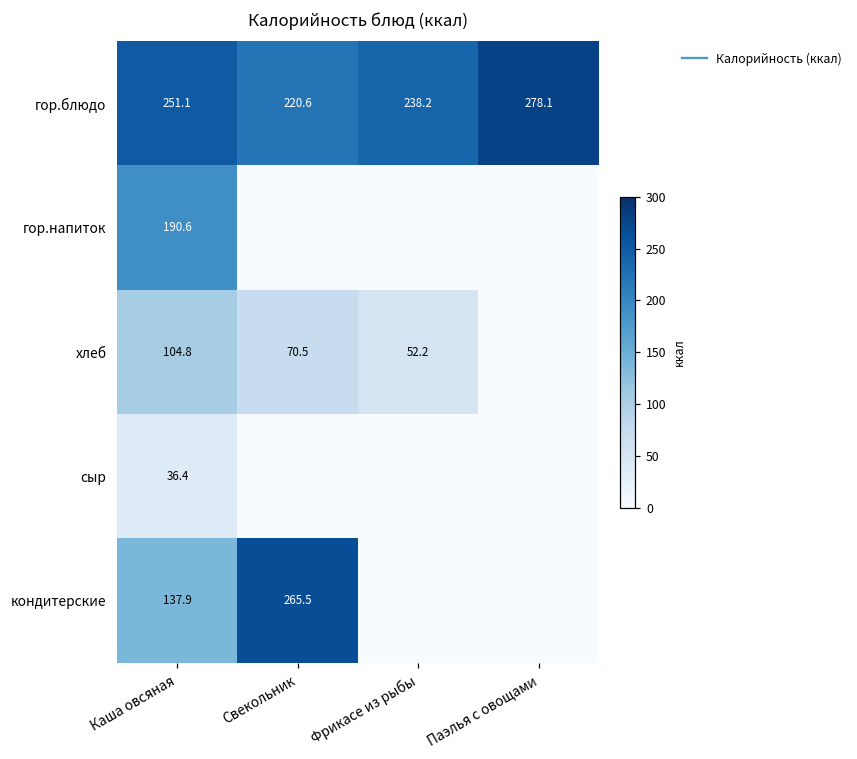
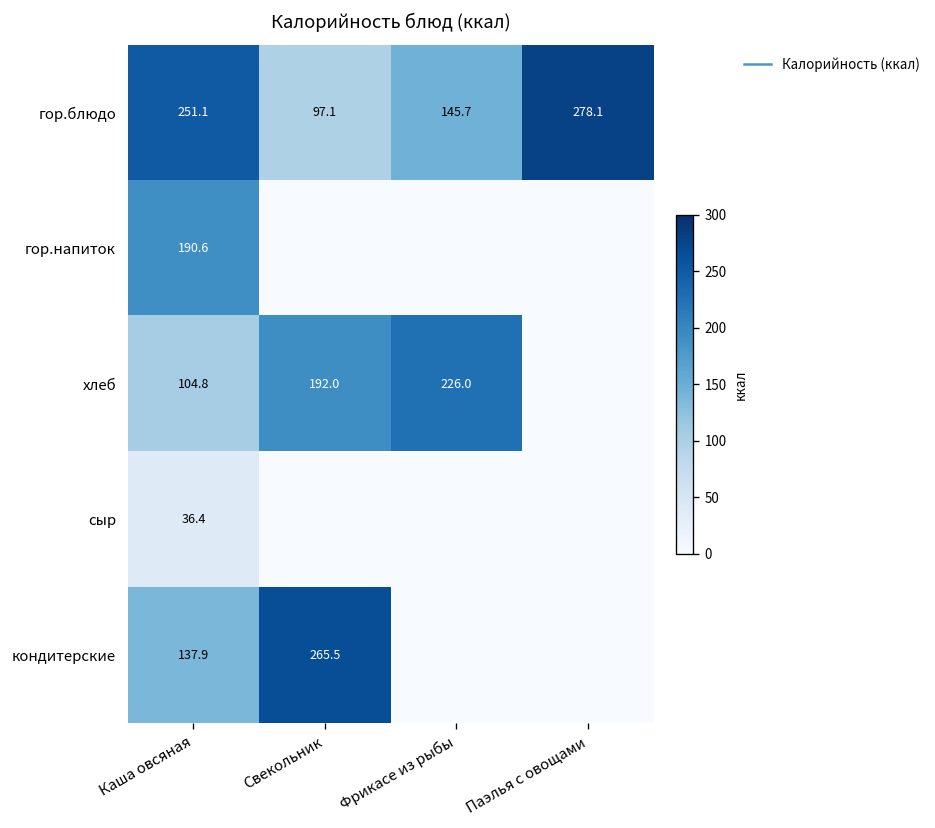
гор.блюдо, Свекольник: 220.6 -> 97.1
гор.блюдо, Фрикасе из рыбы: 238.2 -> 145.7
хлеб, Свекольник: 70.5 -> 192.0
хлеб, Фрикасе из рыбы: 52.2 -> 226.0
